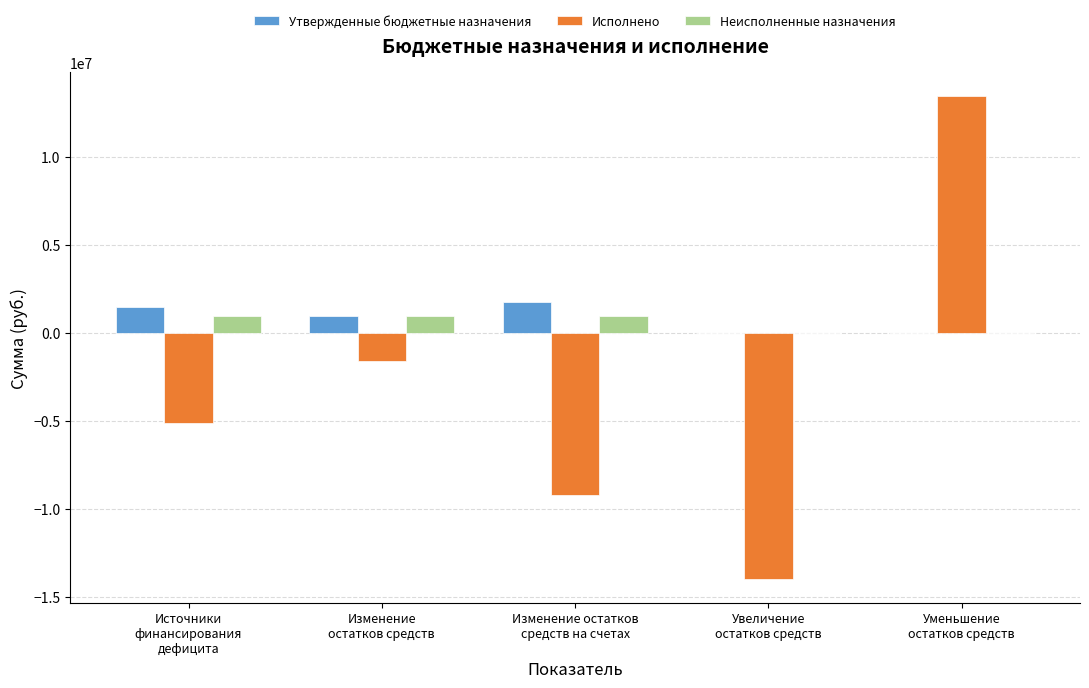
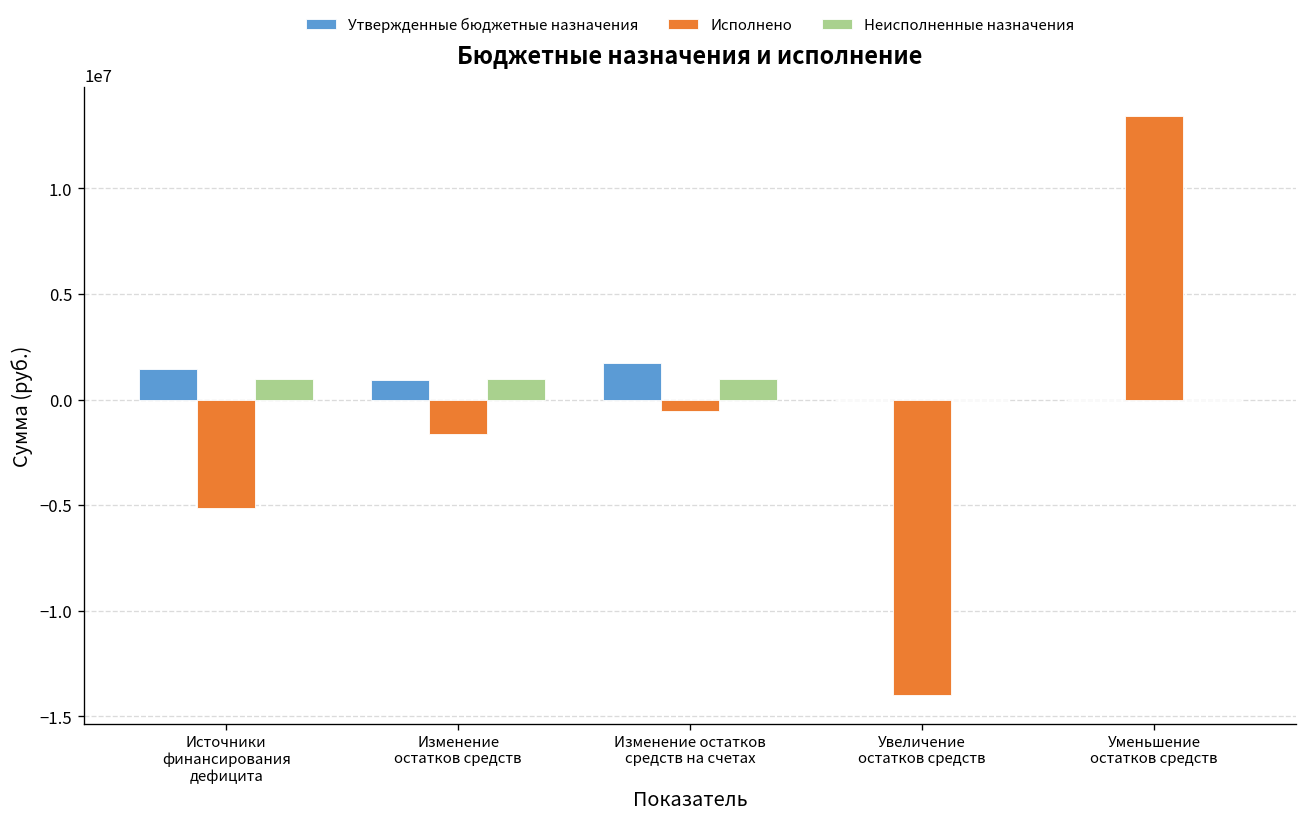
Исполнено, Изменение остатков средств на счетах: -9200000 -> -500000
